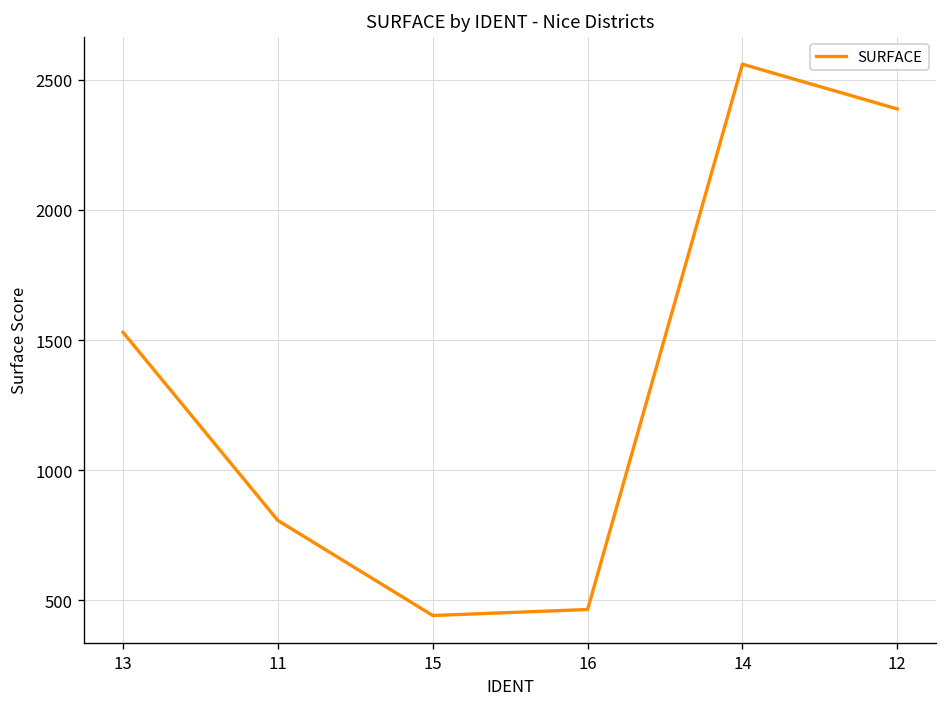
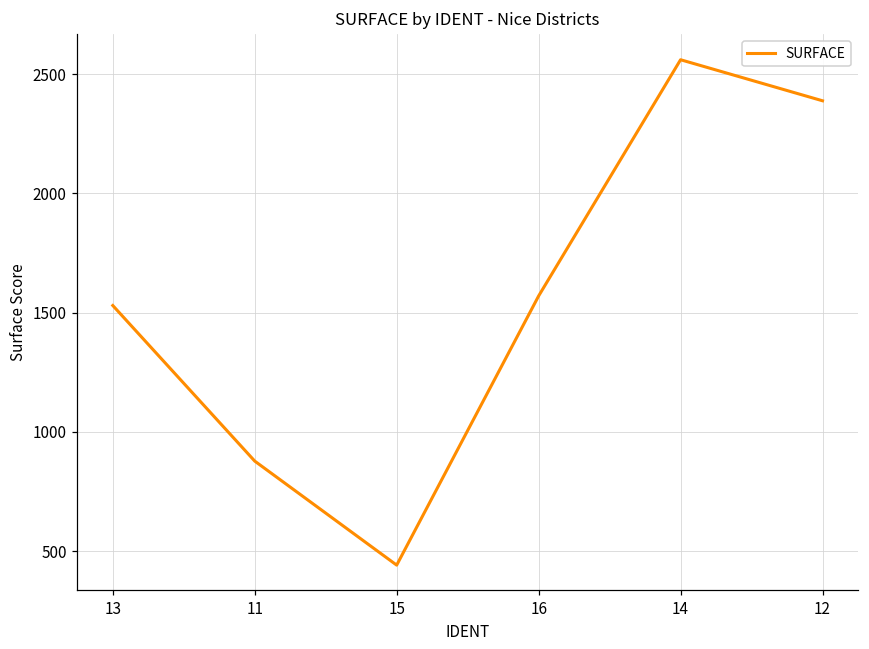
11: 810 -> 880
16: 470 -> 1570
